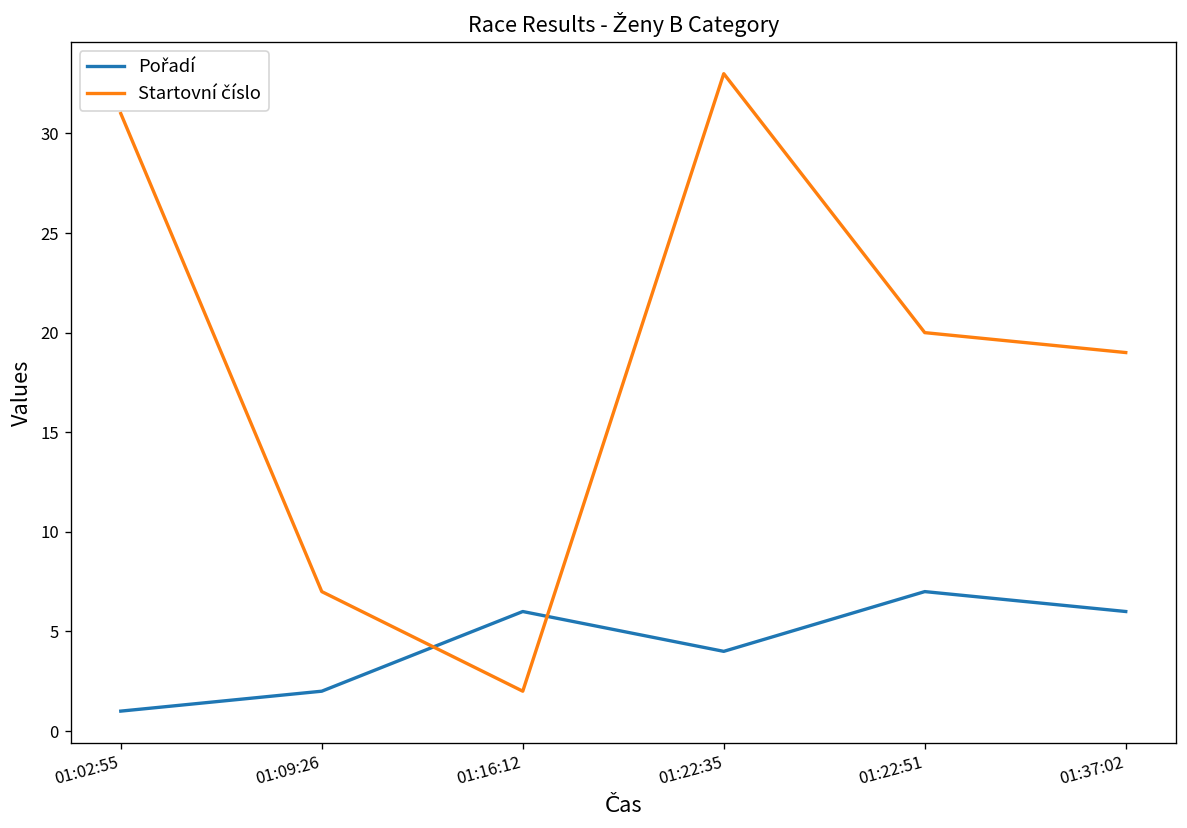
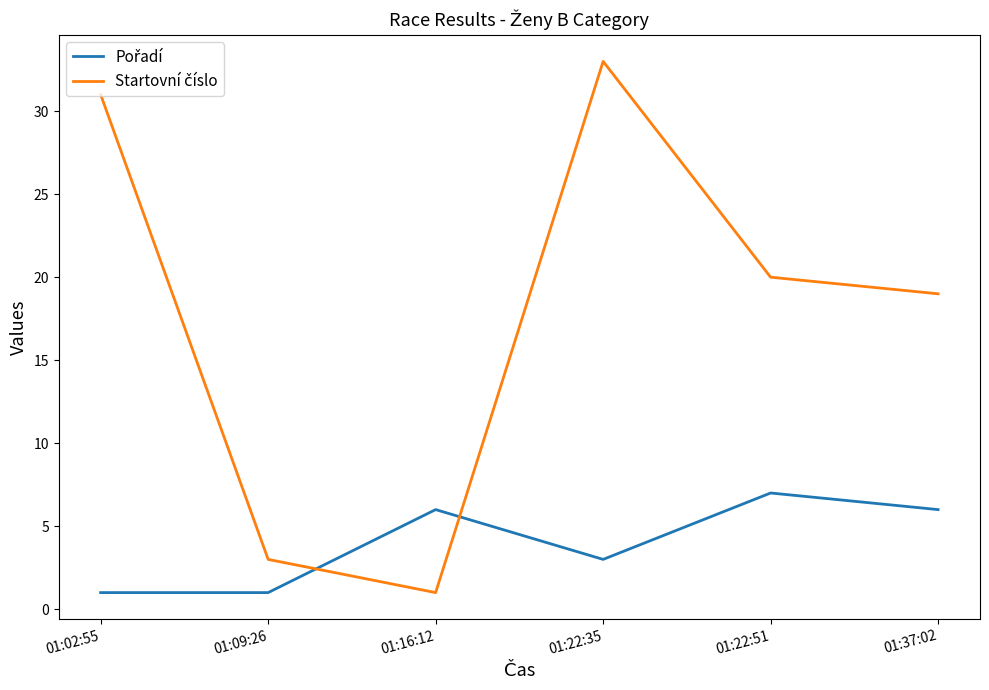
Pořadí, 01:09:26: 2 -> 1
Startovní číslo, 01:09:26: 7 -> 3
Startovní číslo, 01:16:12: 2 -> 1
Pořadí, 01:22:35: 4 -> 3
